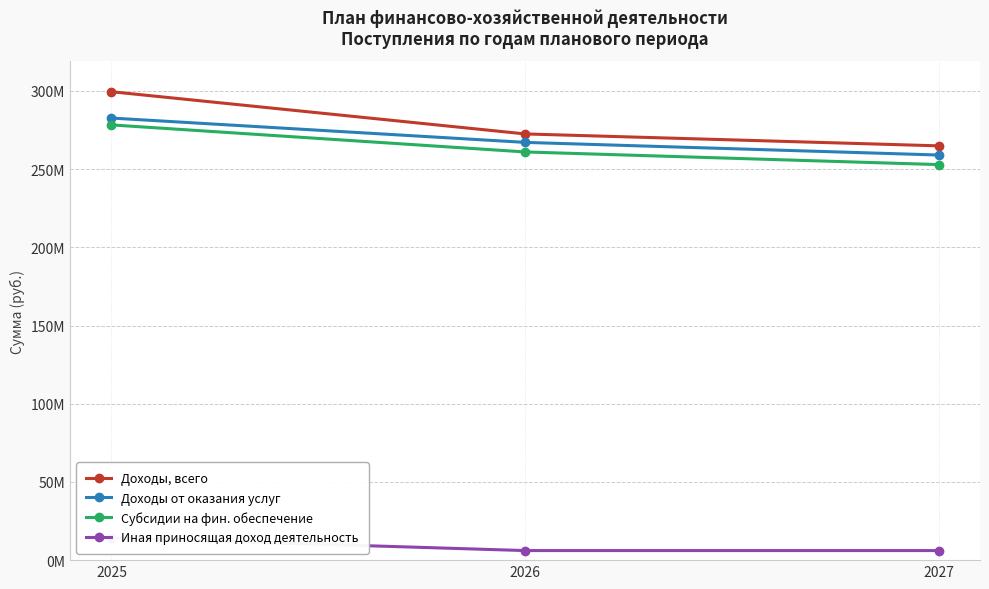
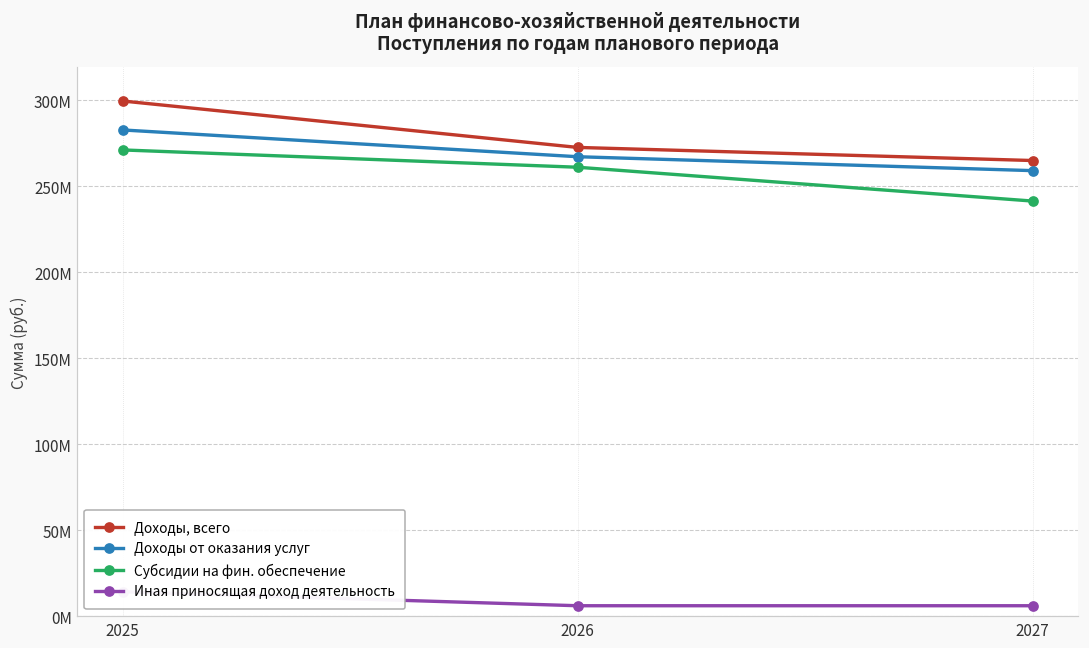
Субсидии на фин. обеспечение, 2025: 278000000 -> 271000000
Субсидии на фин. обеспечение, 2027: 253000000 -> 241000000
